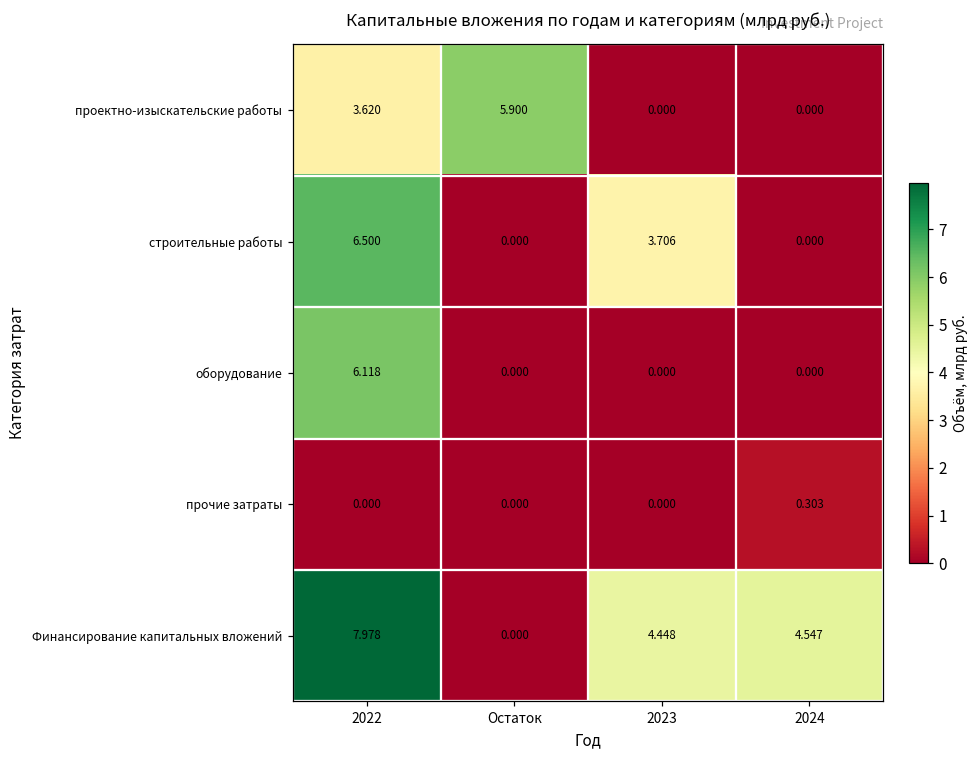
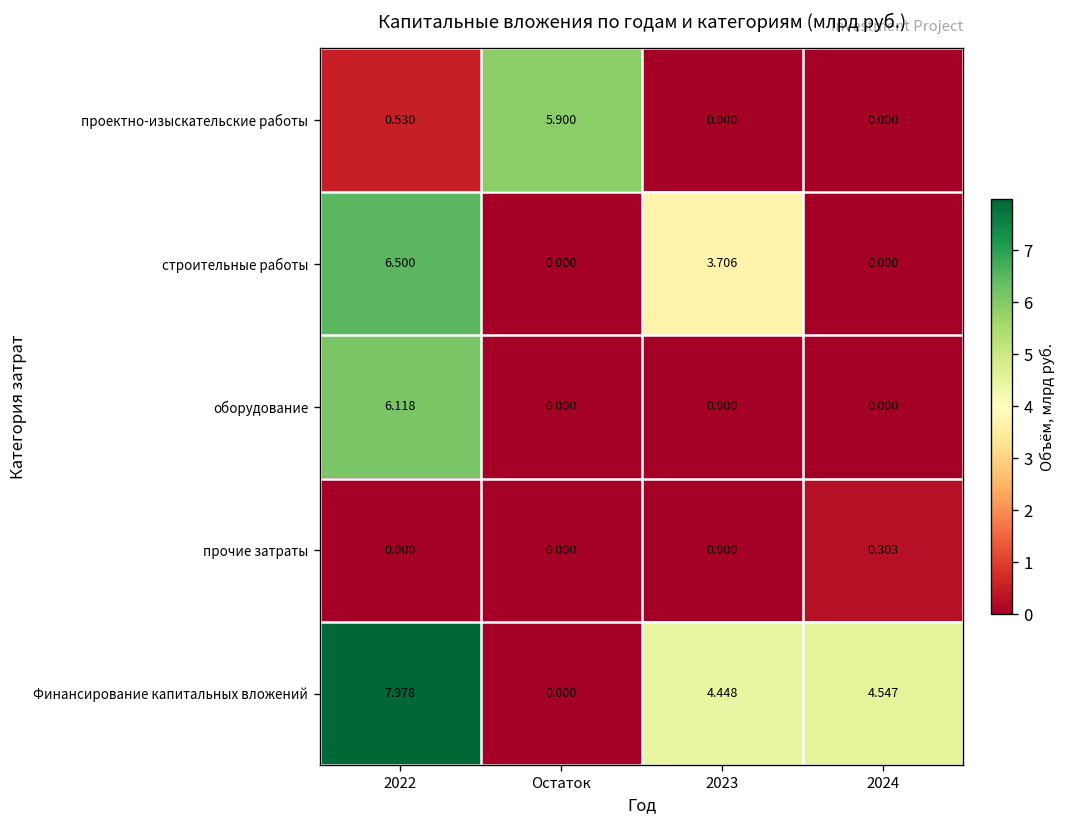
проектно-изыскательские работы, 2022: 3.620 -> 0.530
